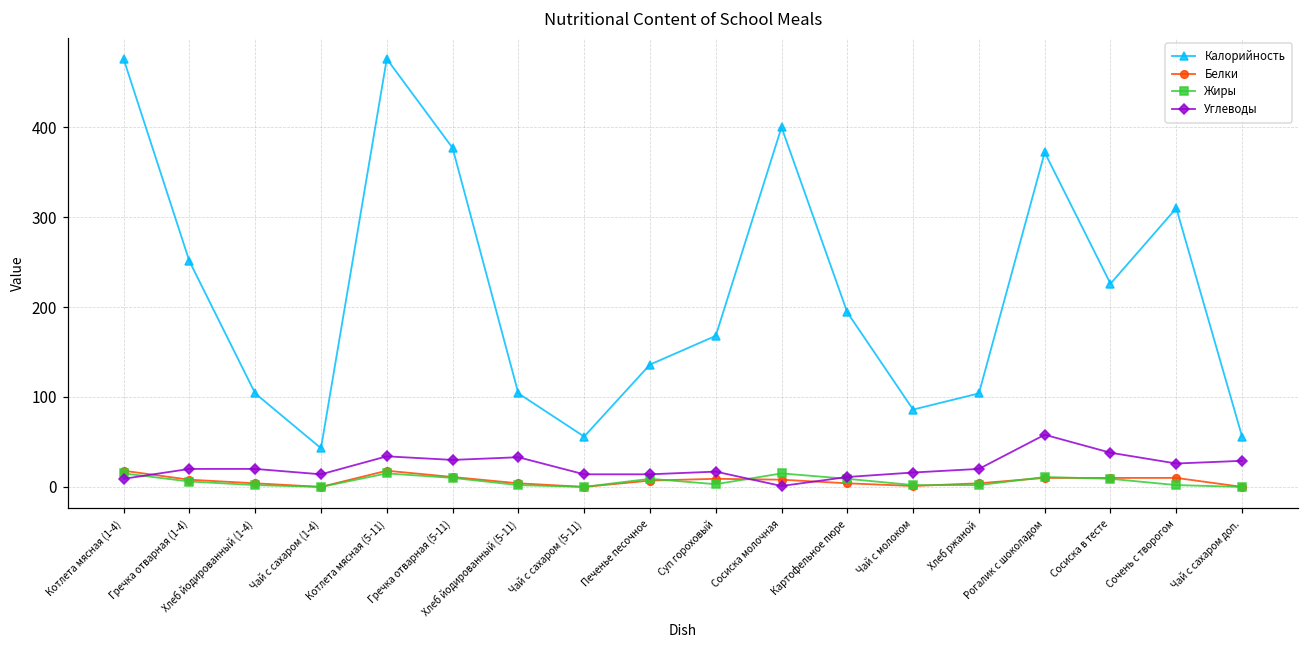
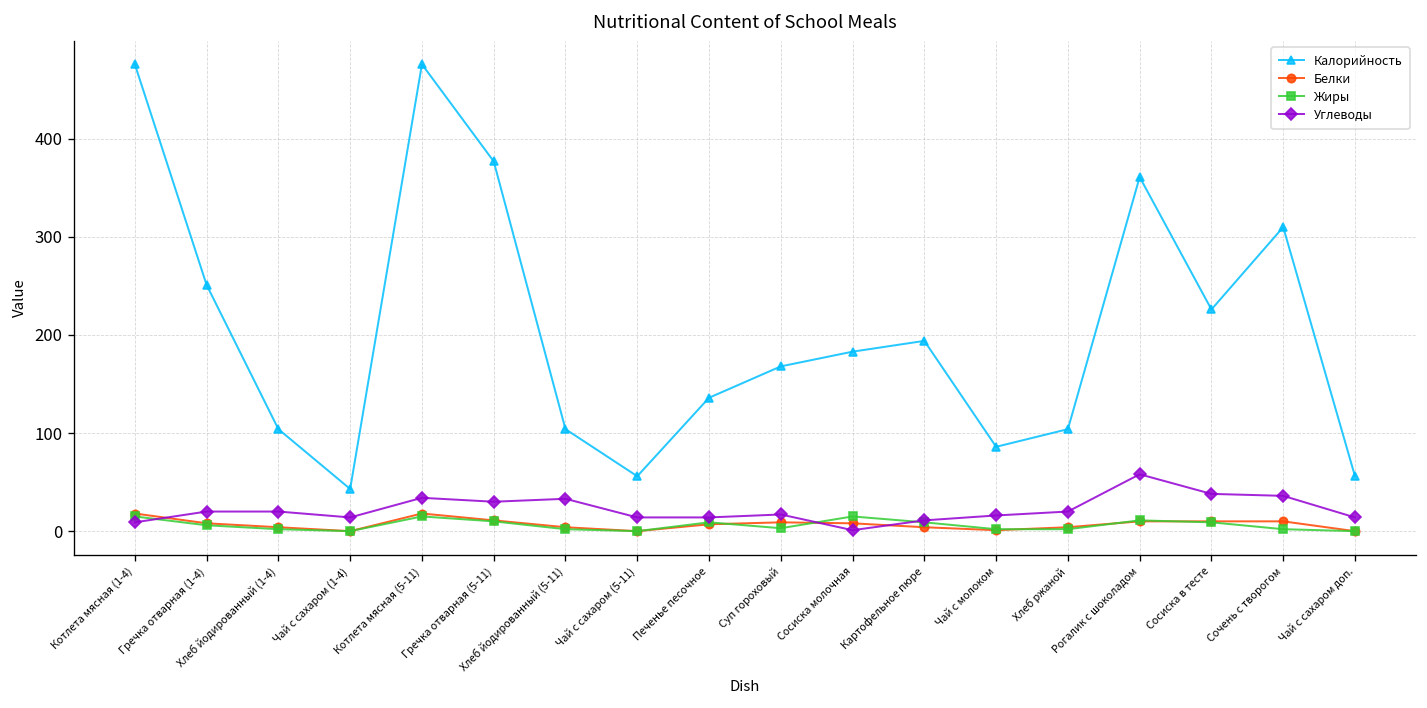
Калорийность, Сосиска молочная: 400 -> 180
Калорийность, Рогалик с шоколадом: 370 -> 360
Углеводы, Сочень с творогом: 30 -> 40
Углеводы, Чай с сахаром доп.: 30 -> 10
